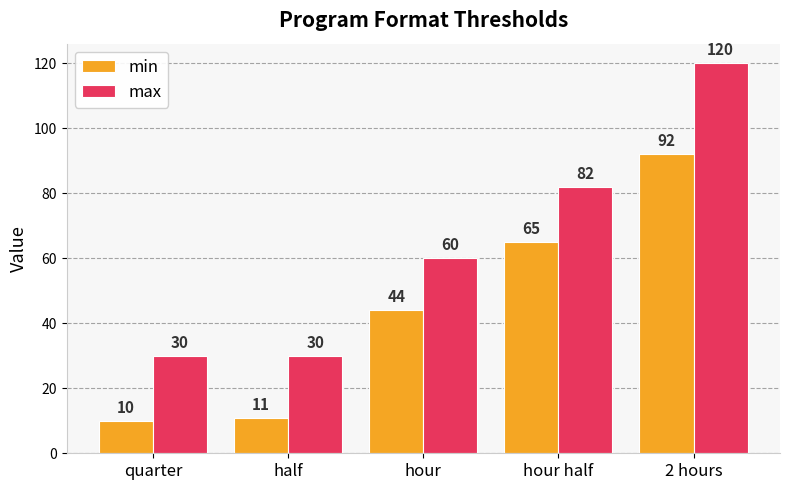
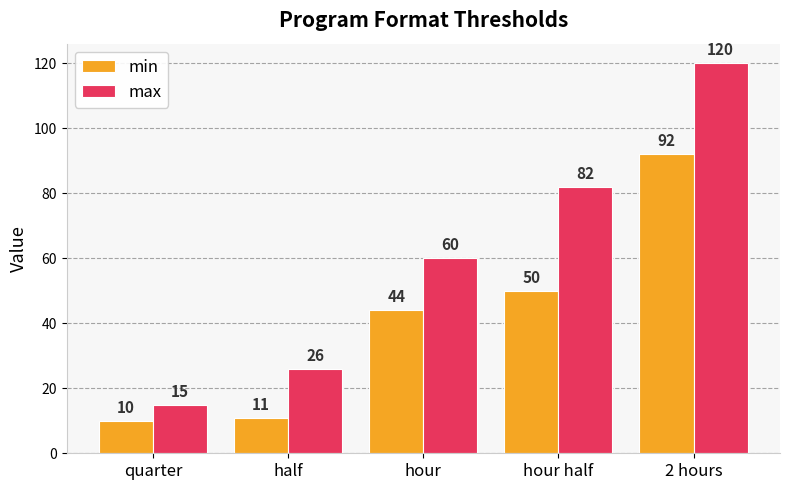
max, quarter: 30 -> 15
max, half: 30 -> 26
min, hour half: 65 -> 50
